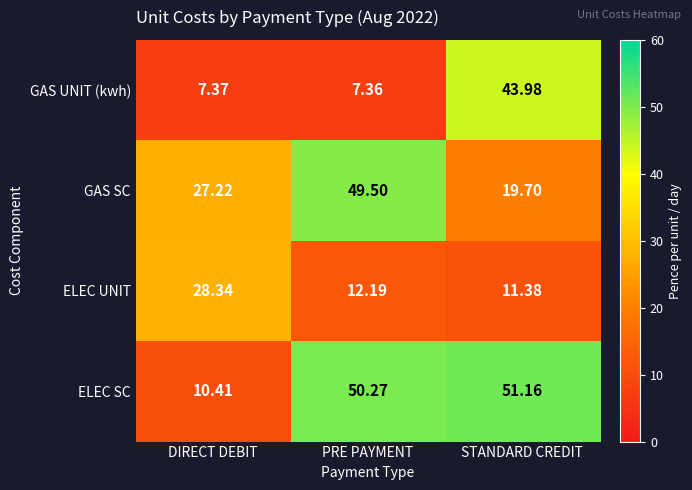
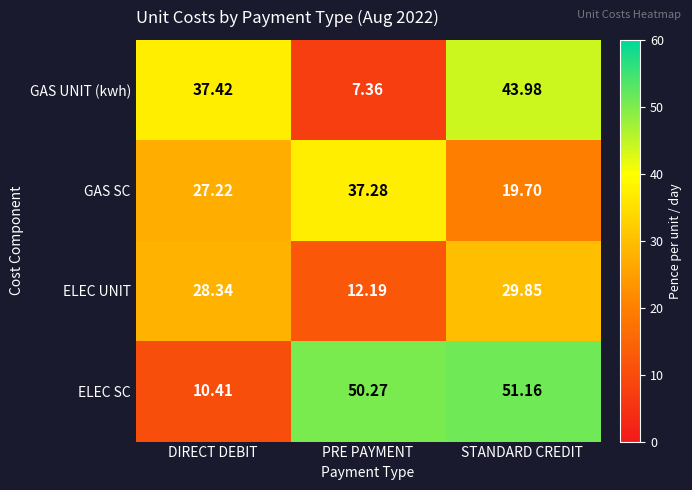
GAS UNIT (kwh), DIRECT DEBIT: 7.37 -> 37.42
GAS SC, PRE PAYMENT: 49.50 -> 37.28
ELEC UNIT, STANDARD CREDIT: 11.38 -> 29.85
